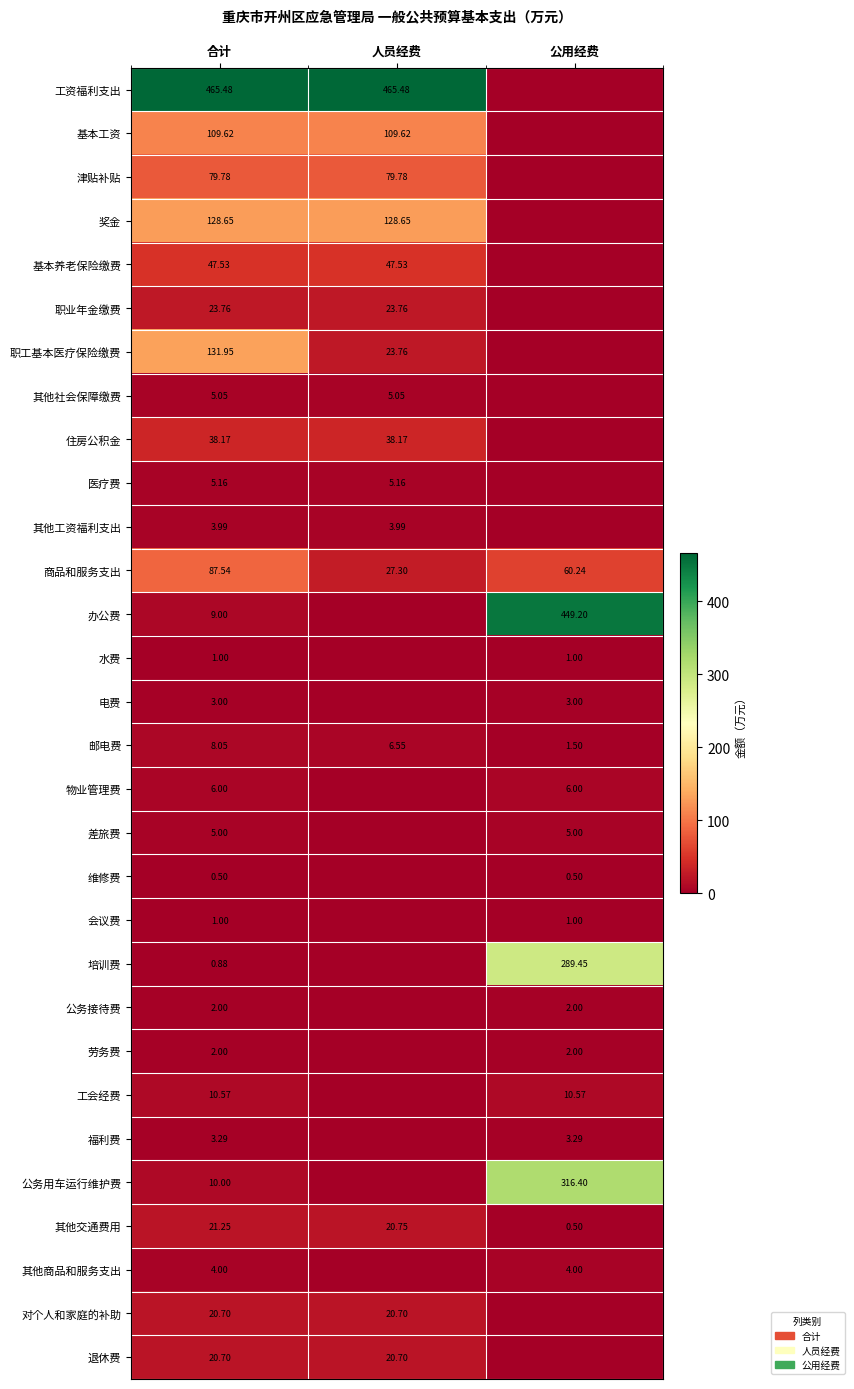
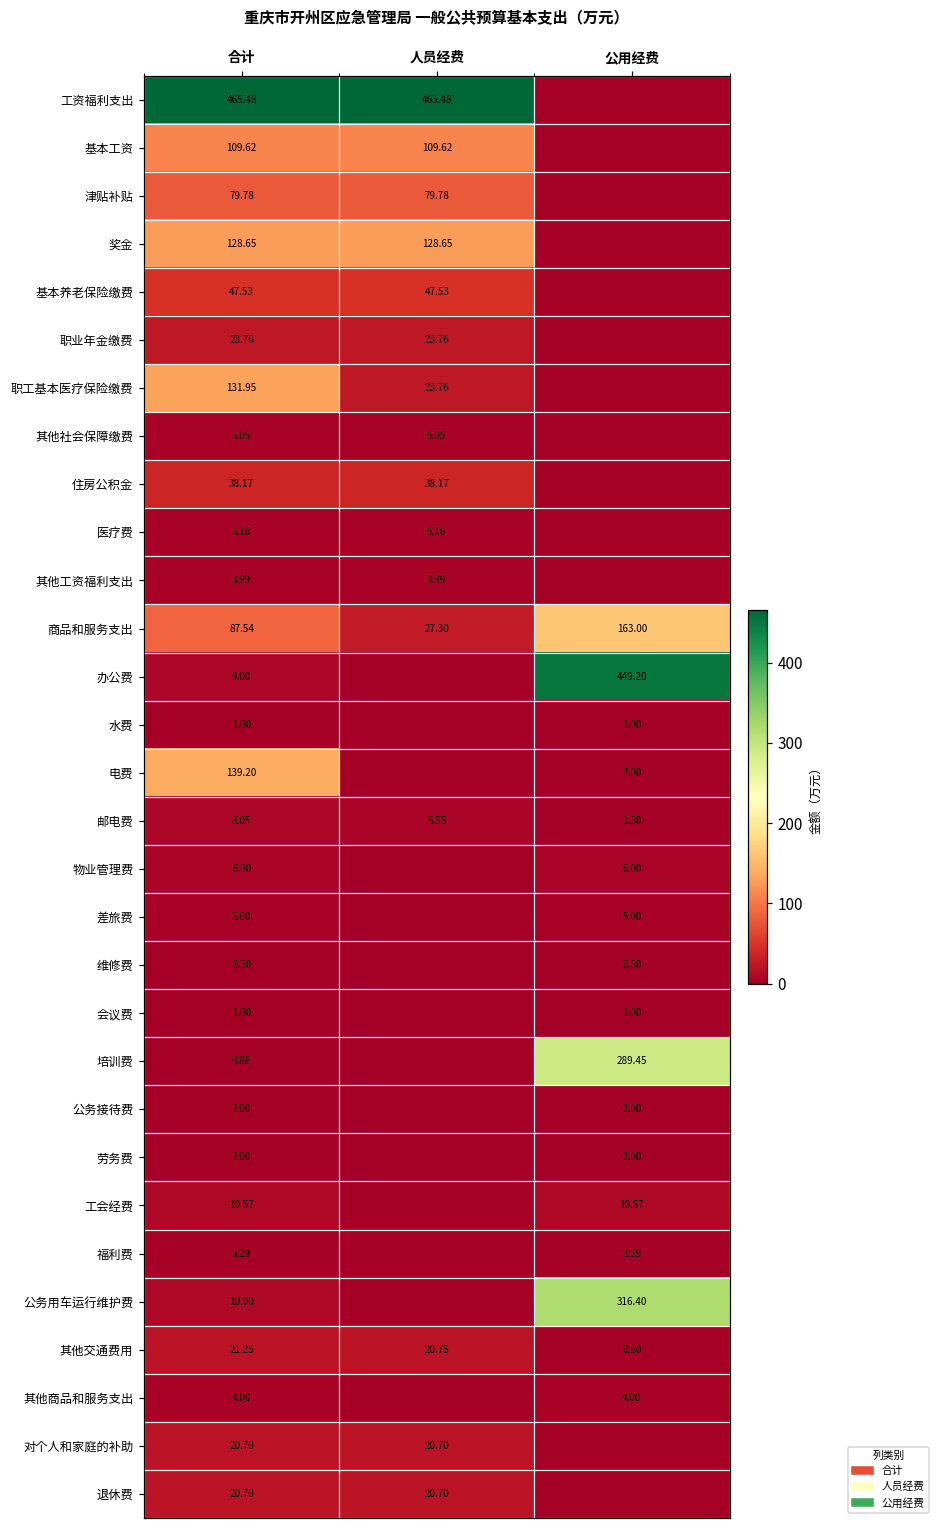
商品和服务支出, 公用经费: 60.24 -> 163.00
电费, 合计: 3.00 -> 139.20
